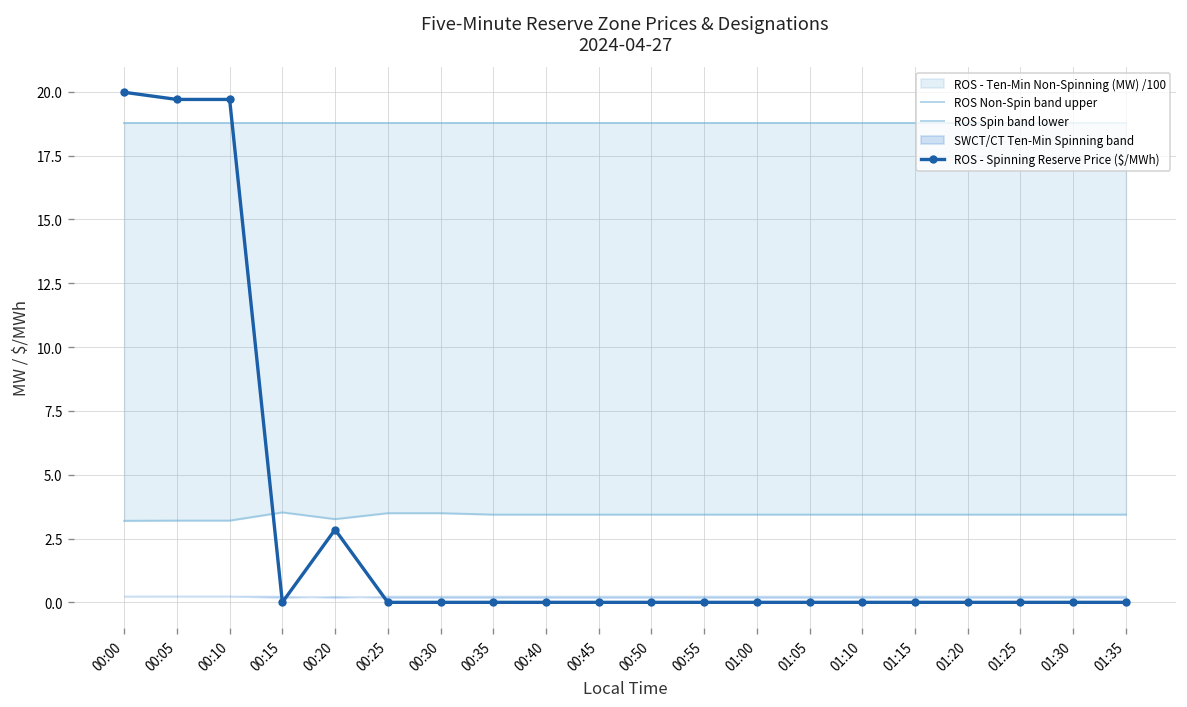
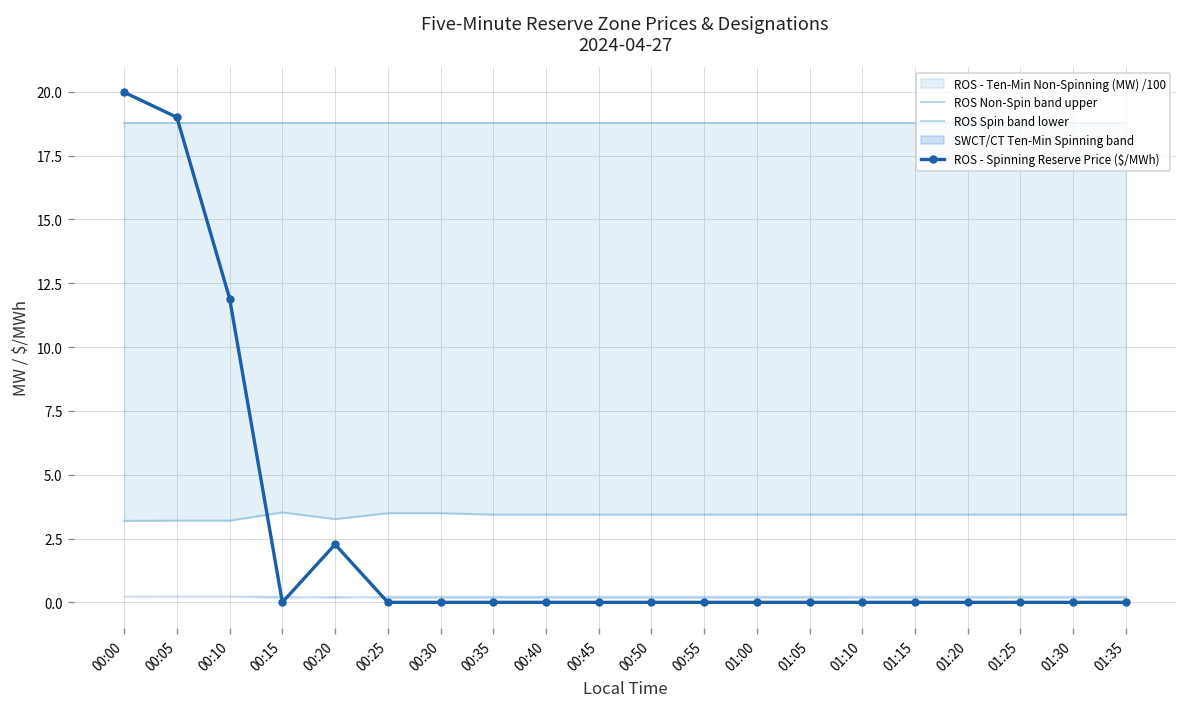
ROS - Spinning Reserve Price ($/MWh), 00:05: 19.7 -> 19.0
ROS - Spinning Reserve Price ($/MWh), 00:10: 19.7 -> 11.9
ROS - Spinning Reserve Price ($/MWh), 00:20: 2.9 -> 2.3
